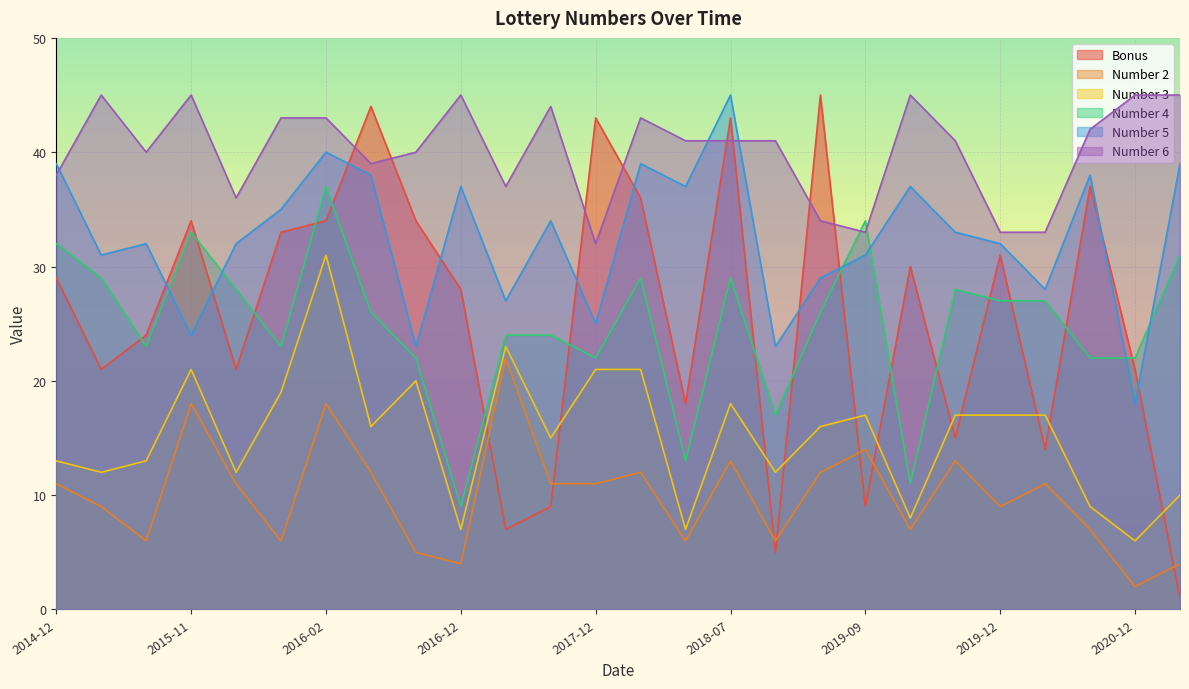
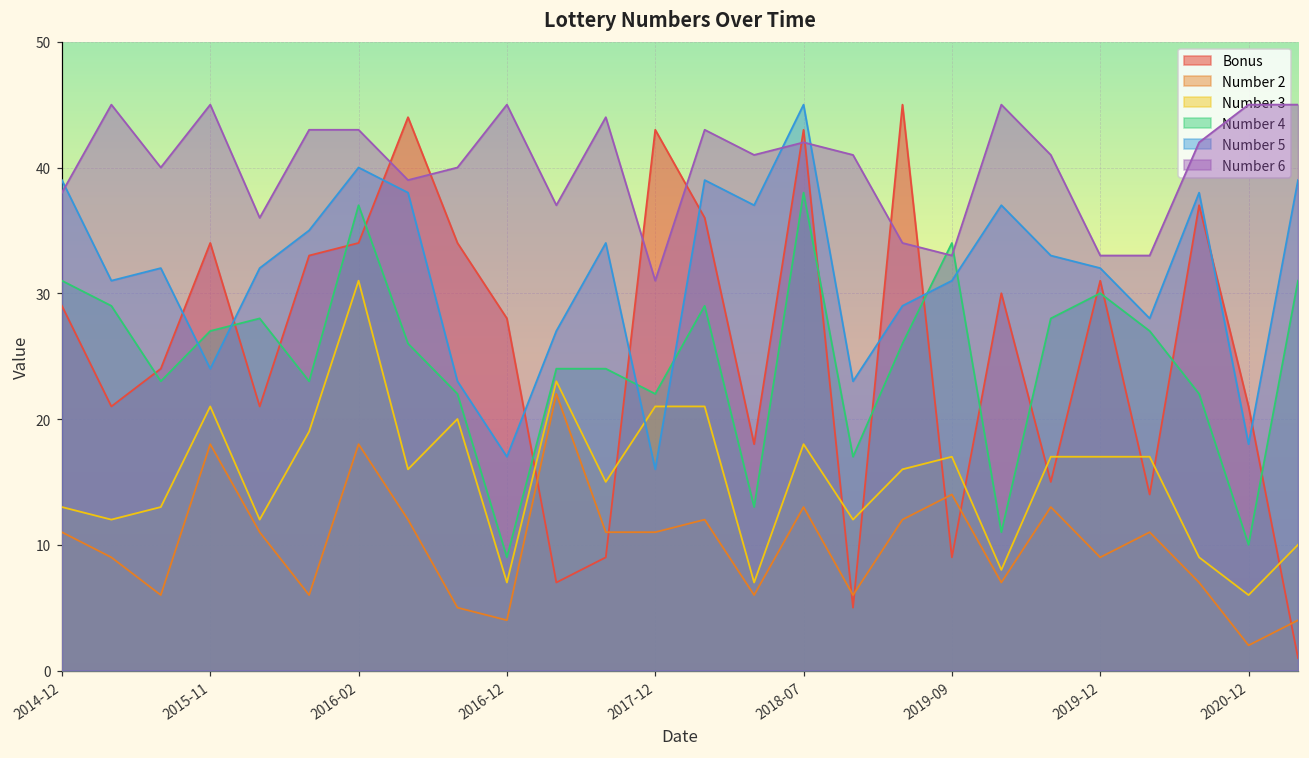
Number 4, 2014-12: 32 -> 31
Number 4, 2015-11: 33 -> 27
Number 5, 2016-12: 37 -> 17
Number 5, 2017-12: 25 -> 16
Number 6, 2017-12: 32 -> 31
Number 4, 2018-07: 29 -> 38
Number 6, 2018-07: 41 -> 42
Number 4, 2019-12: 27 -> 30
Number 4, 2020-12: 22 -> 10
